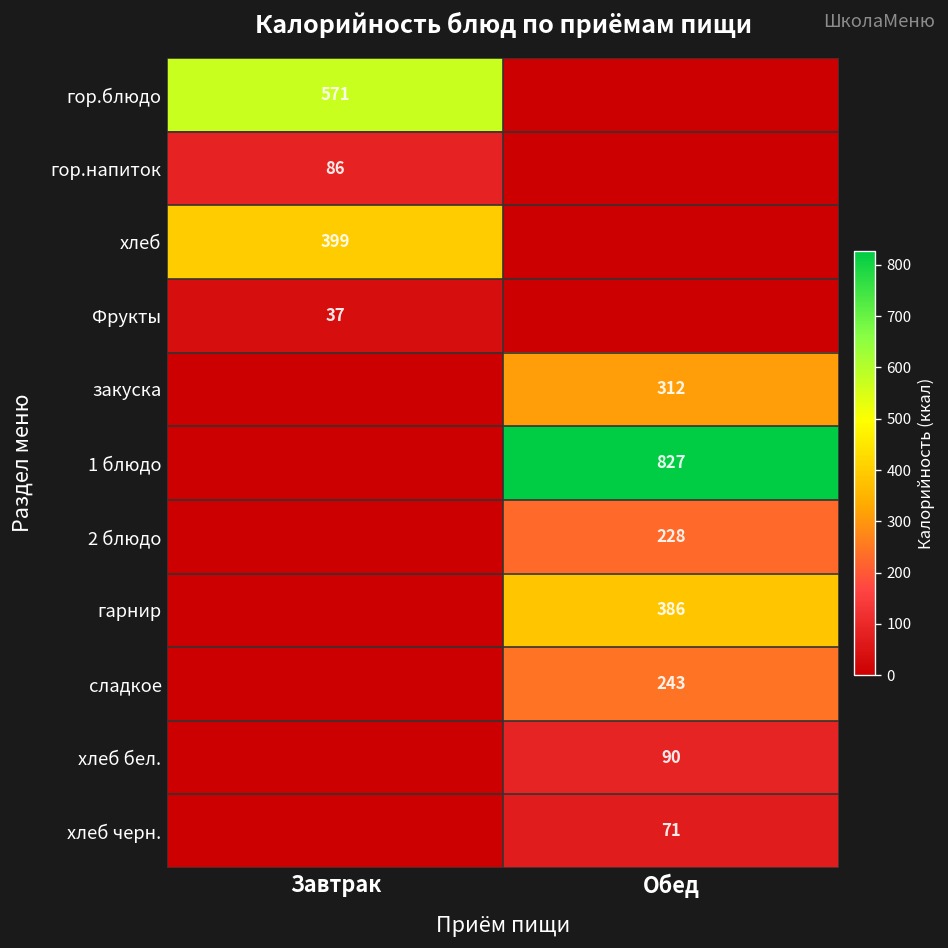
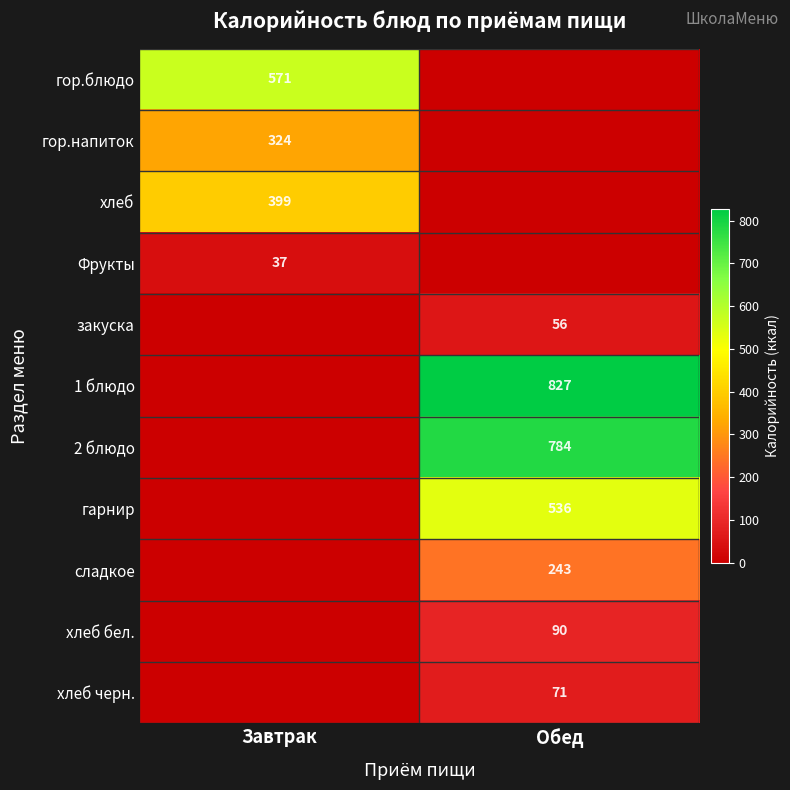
гор.напиток, Завтрак: 86 -> 324
закуска, Обед: 312 -> 56
2 блюдо, Обед: 228 -> 784
гарнир, Обед: 386 -> 536
